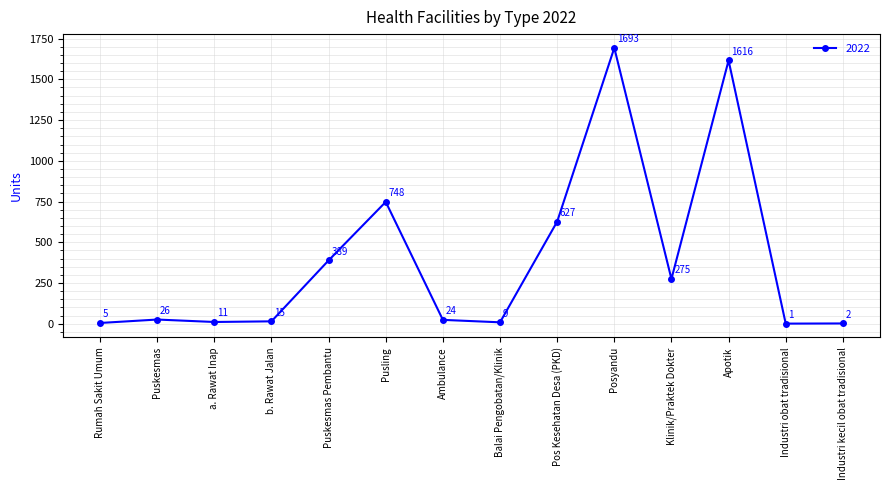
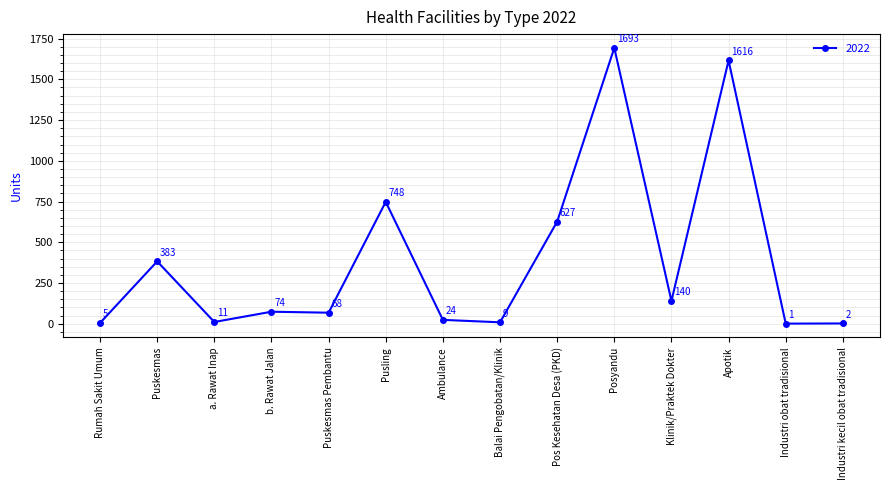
Puskesmas: 26 -> 383
b. Rawat Jalan: 15 -> 74
Puskesmas Pembantu: 389 -> 68
Klinik/Praktek Dokter: 275 -> 140
